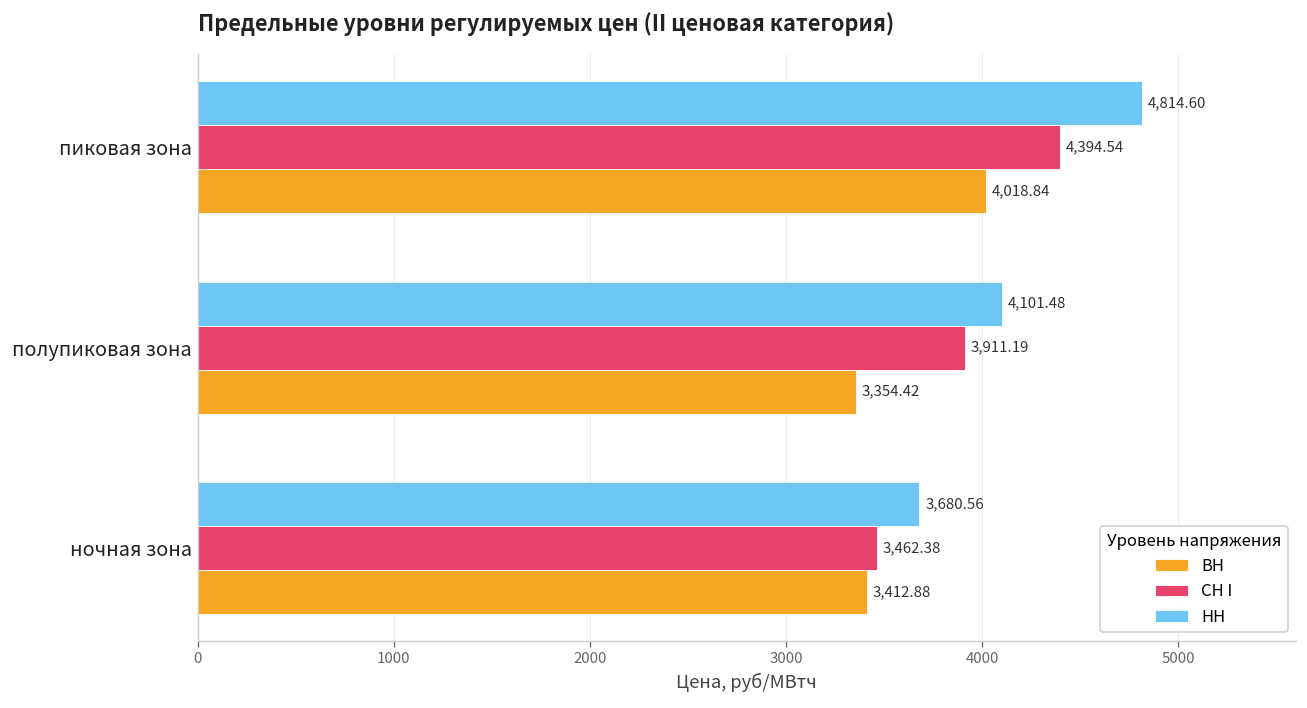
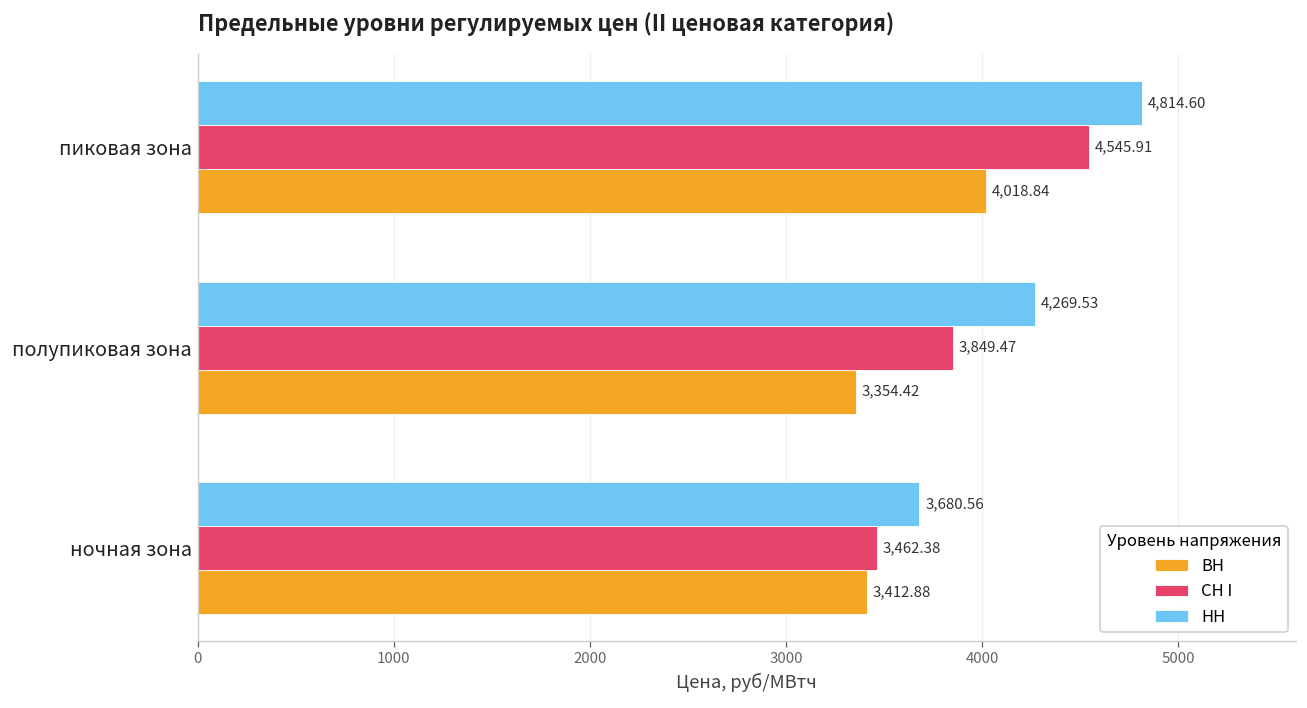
СН I, пиковая зона: 4,394.54 -> 4,545.91
НН, полупиковая зона: 4,101.48 -> 4,269.53
СН I, полупиковая зона: 3,911.19 -> 3,849.47
